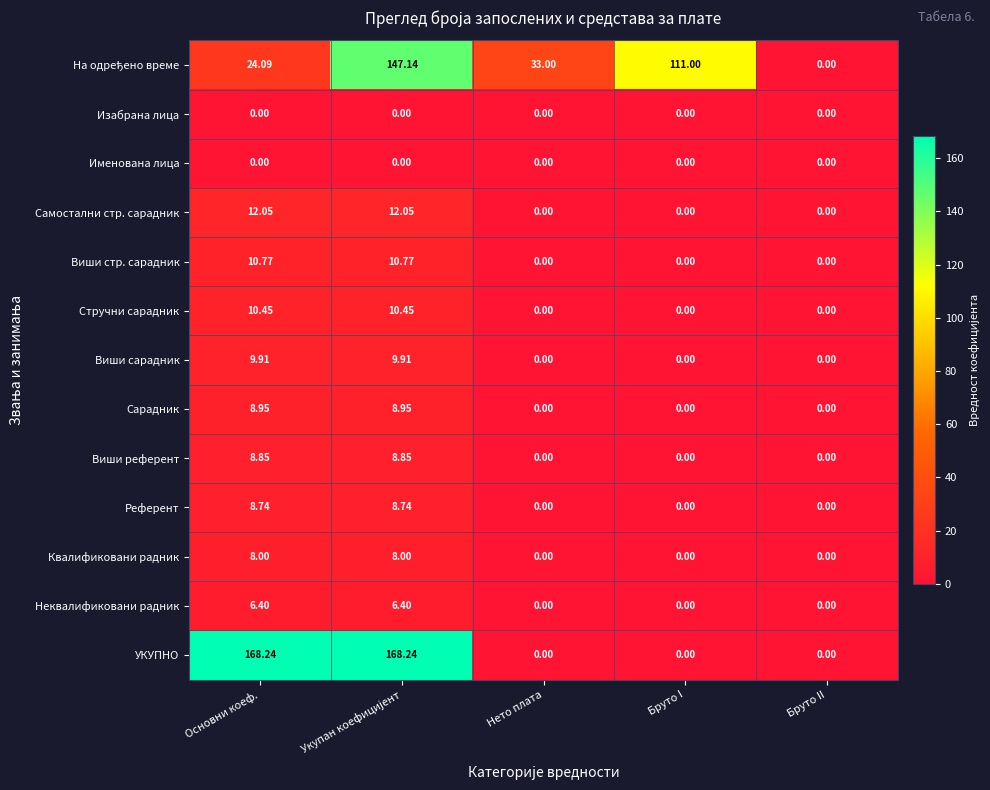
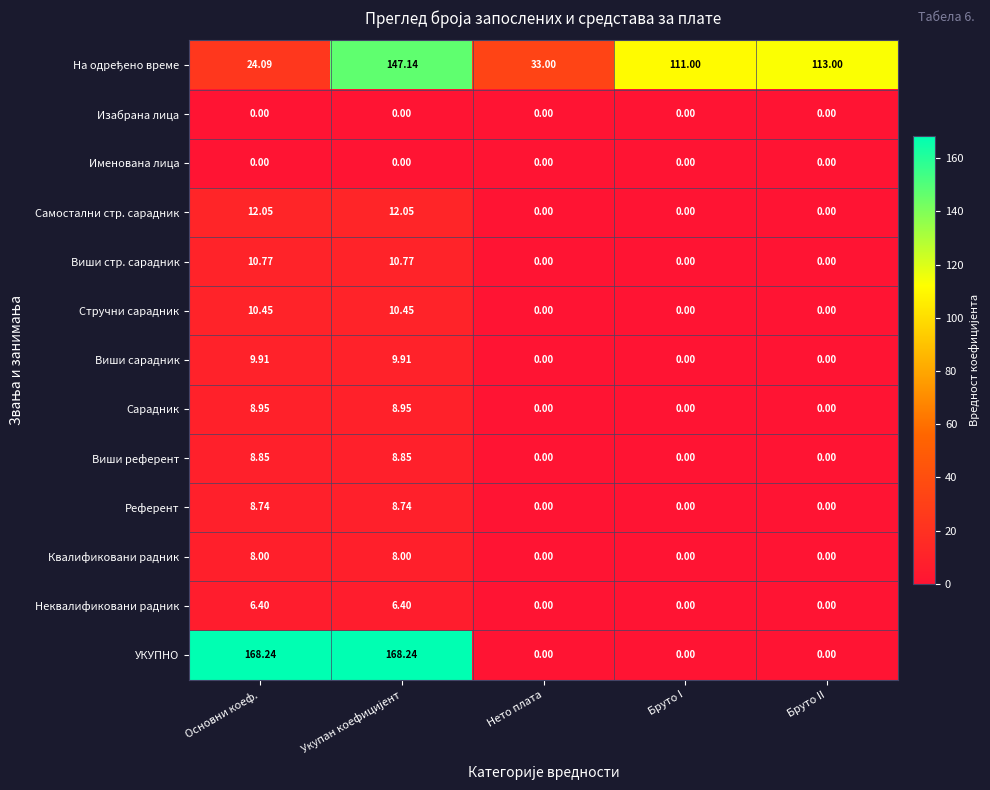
На одређено време, Бруто II: 0.00 -> 113.00
